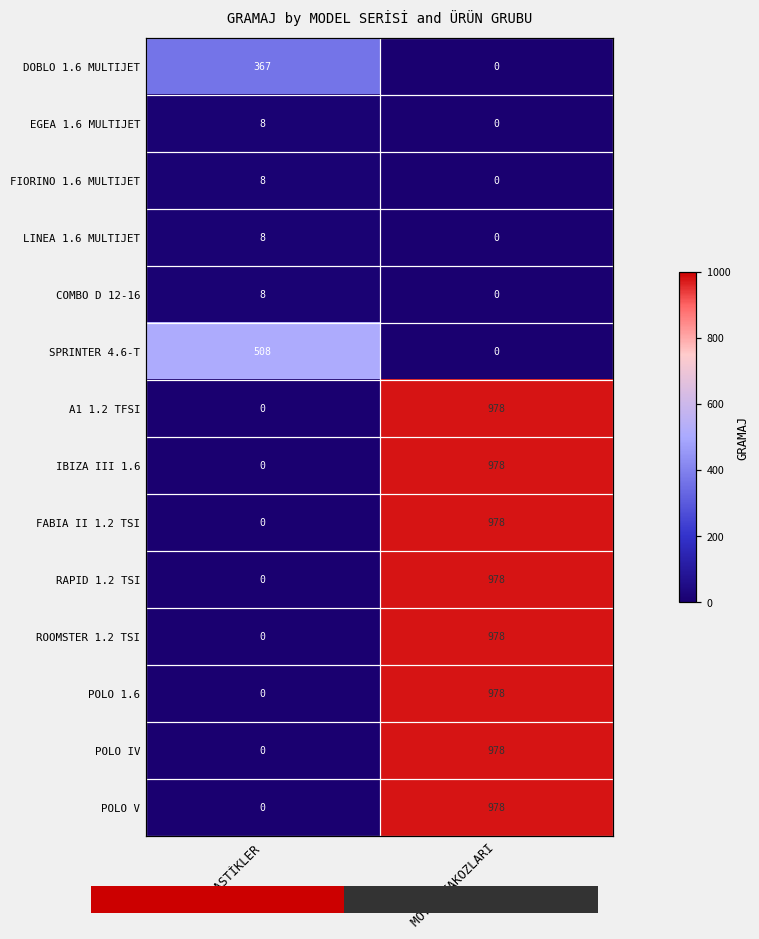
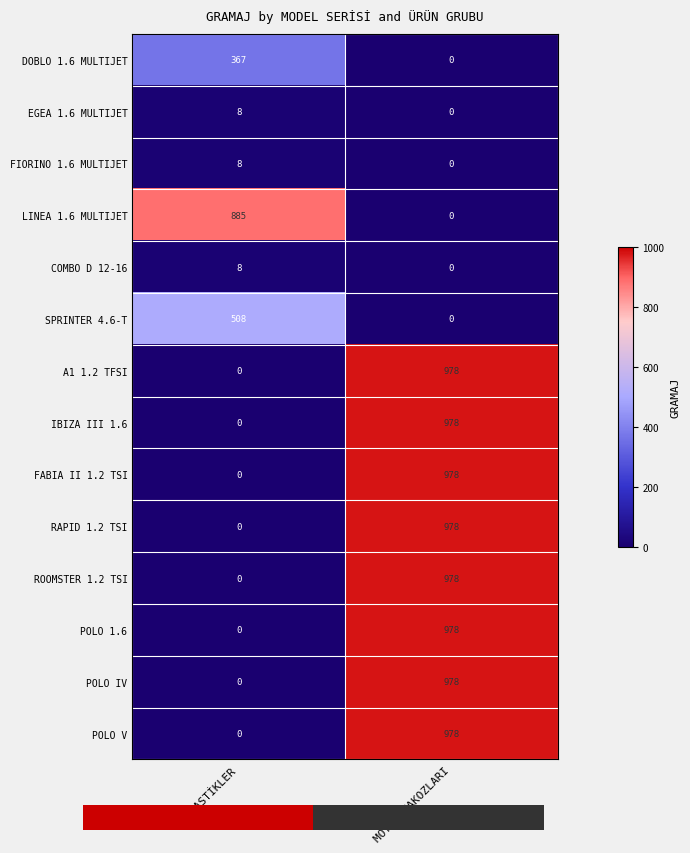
GRAMAJ by MODEL SERİSİ and ÜRÜN GRUBU, LINEA 1.6 MULTIJET, LASTİKLER: 8 -> 885
